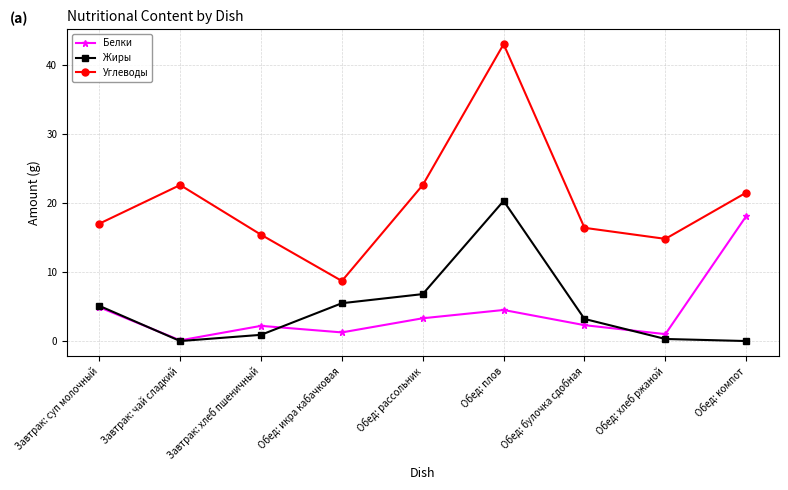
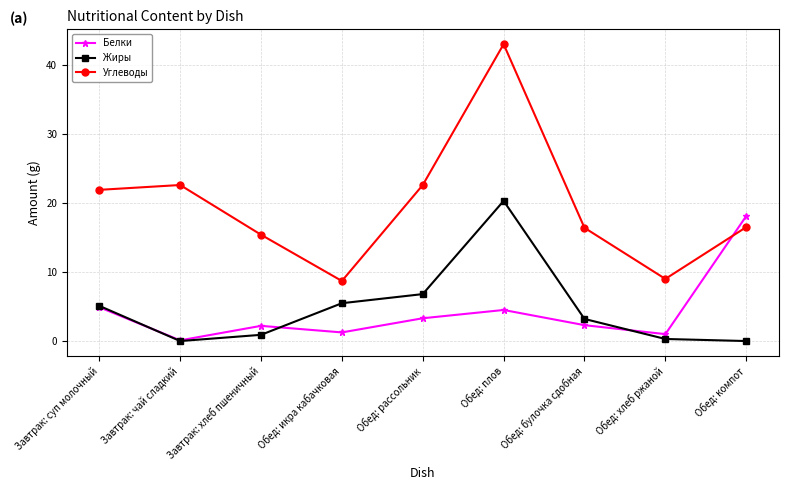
Углеводы, Завтрак: суп молочный: 17 -> 22
Углеводы, Обед: хлеб ржаной: 15 -> 9
Углеводы, Обед: компот: 22 -> 17
